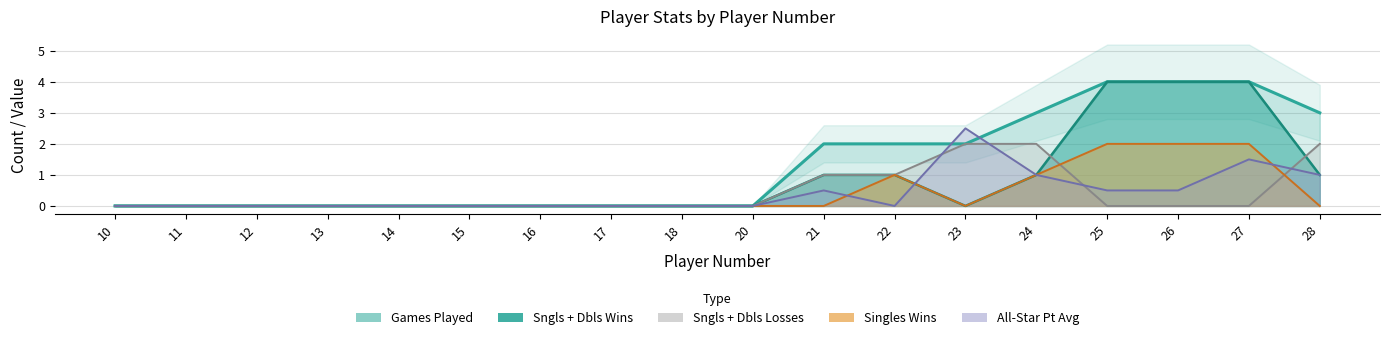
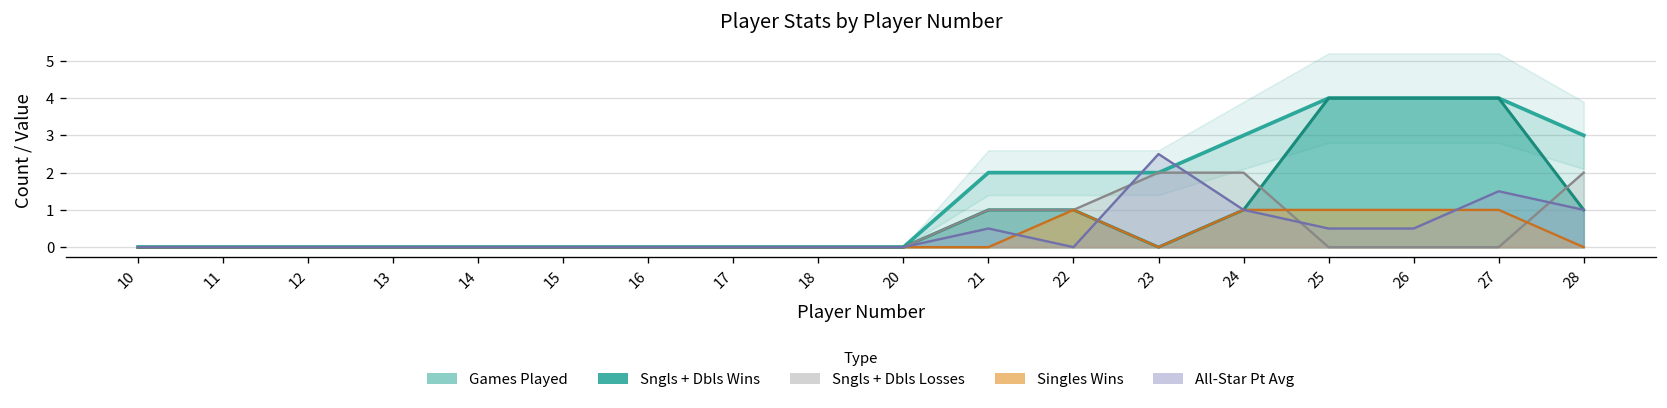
Singles Wins, 25: 2 -> 1
Singles Wins, 26: 2 -> 1
Singles Wins, 27: 2 -> 1
